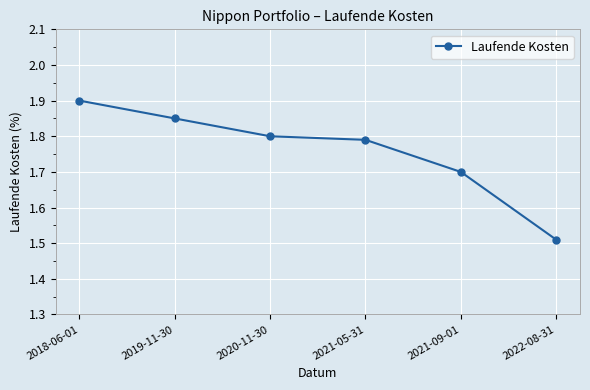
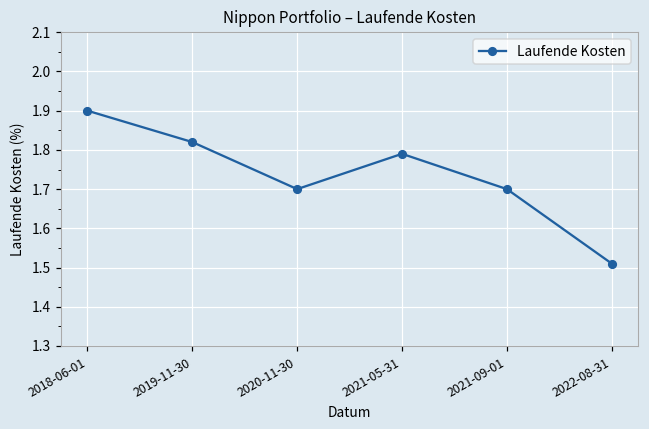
2019-11-30: 1.85 -> 1.82
2020-11-30: 1.8 -> 1.7
